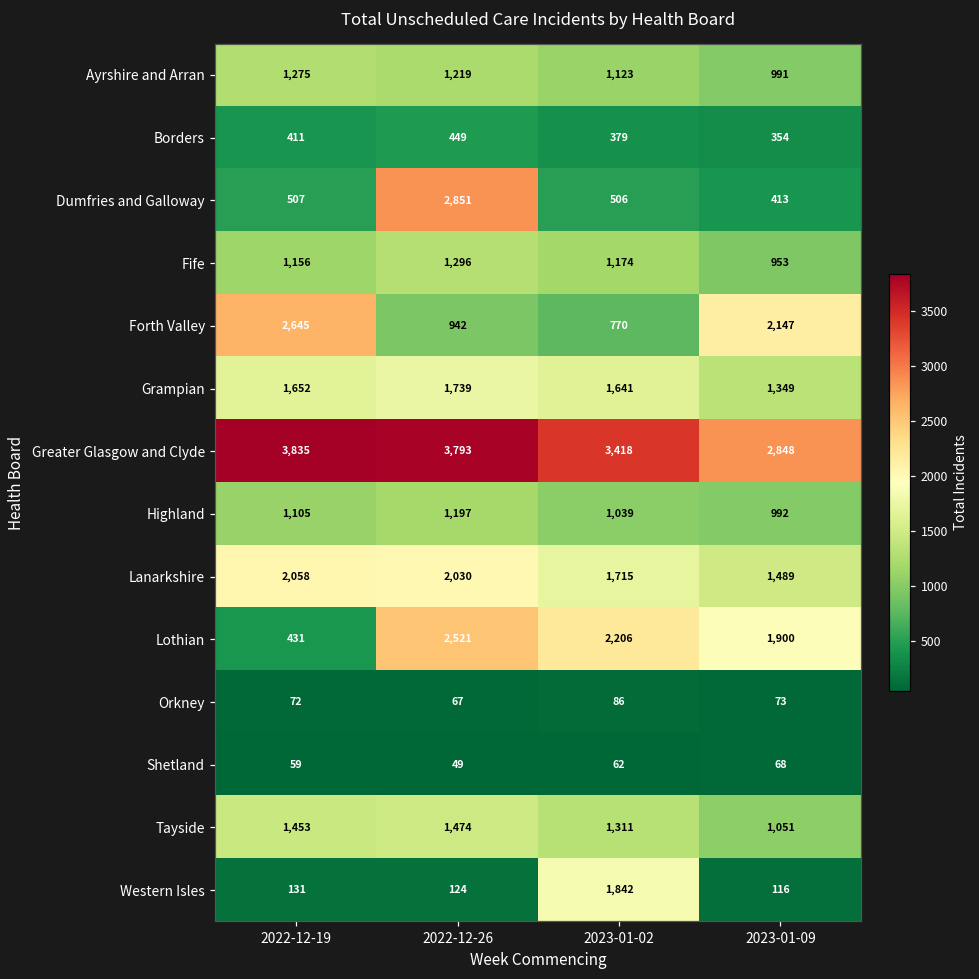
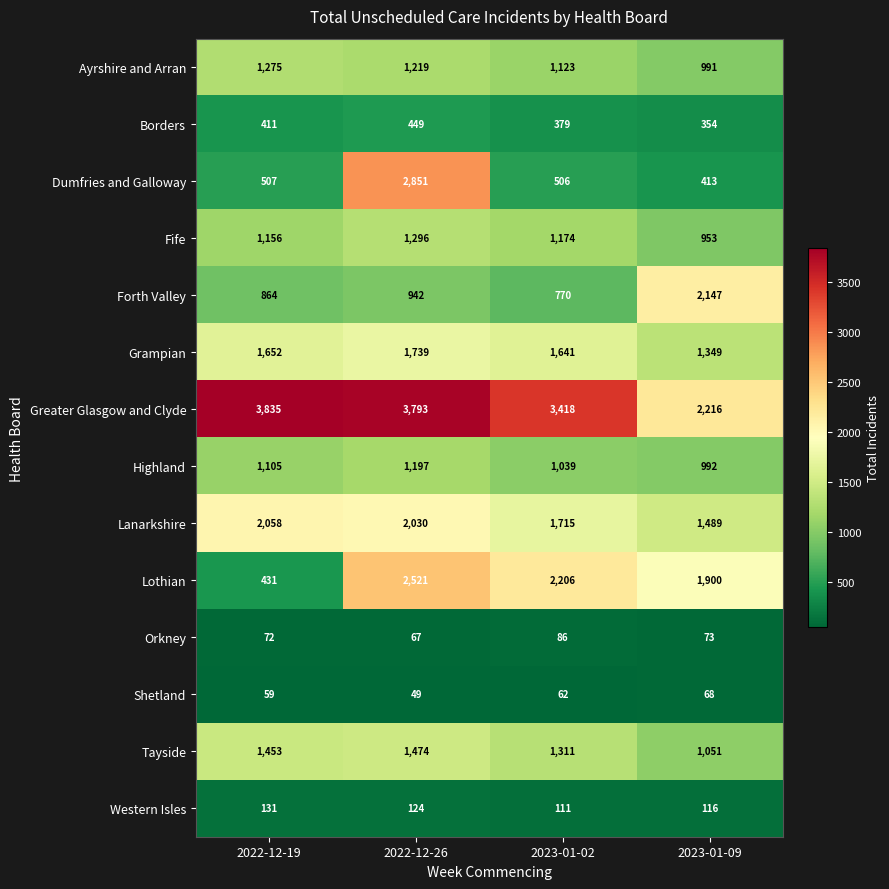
Forth Valley, 2022-12-19: 2,645 -> 864
Greater Glasgow and Clyde, 2023-01-09: 2,848 -> 2,216
Western Isles, 2023-01-02: 1,842 -> 111
